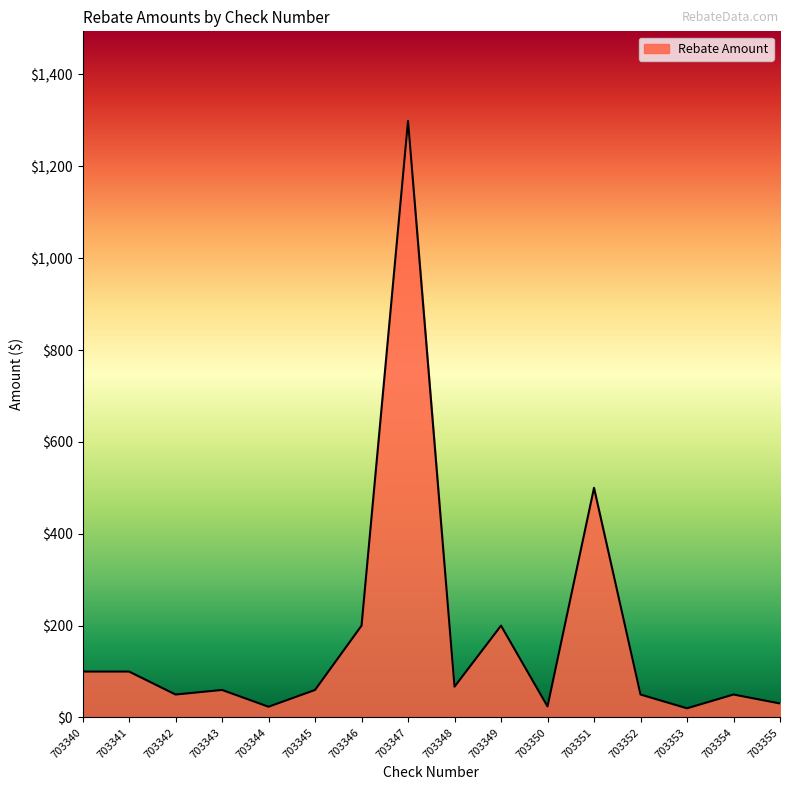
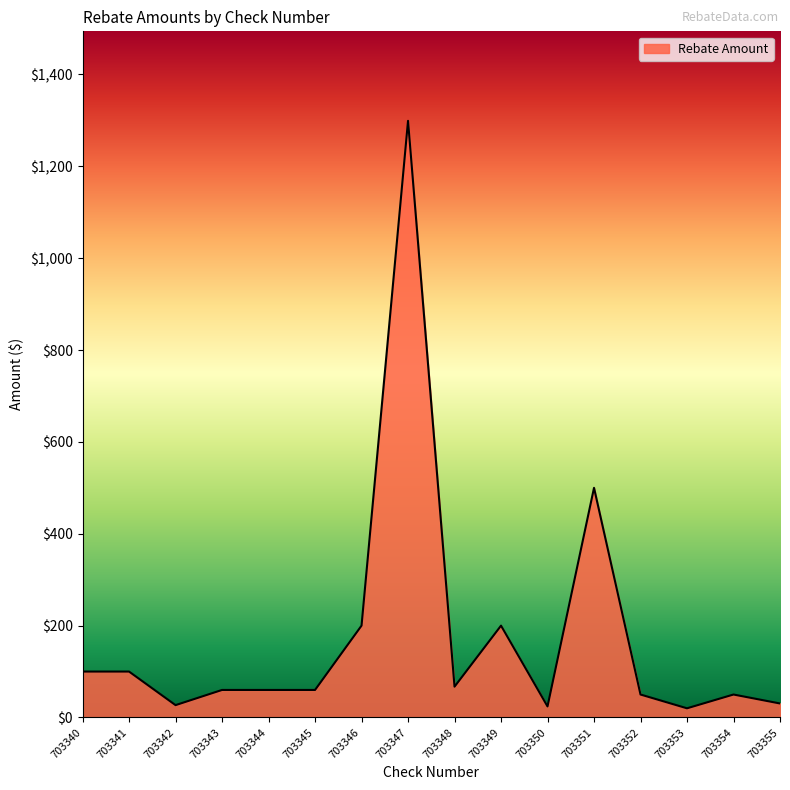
703342: $50 -> $30
703344: $20 -> $60
